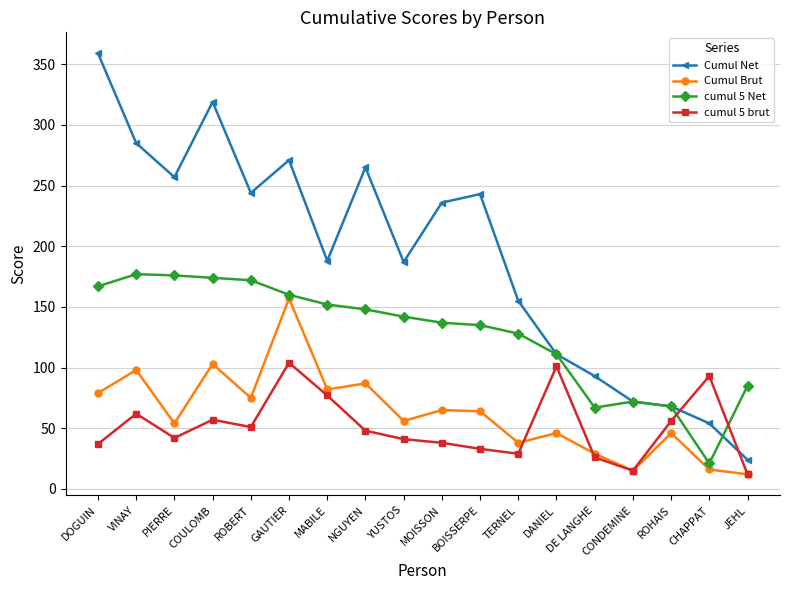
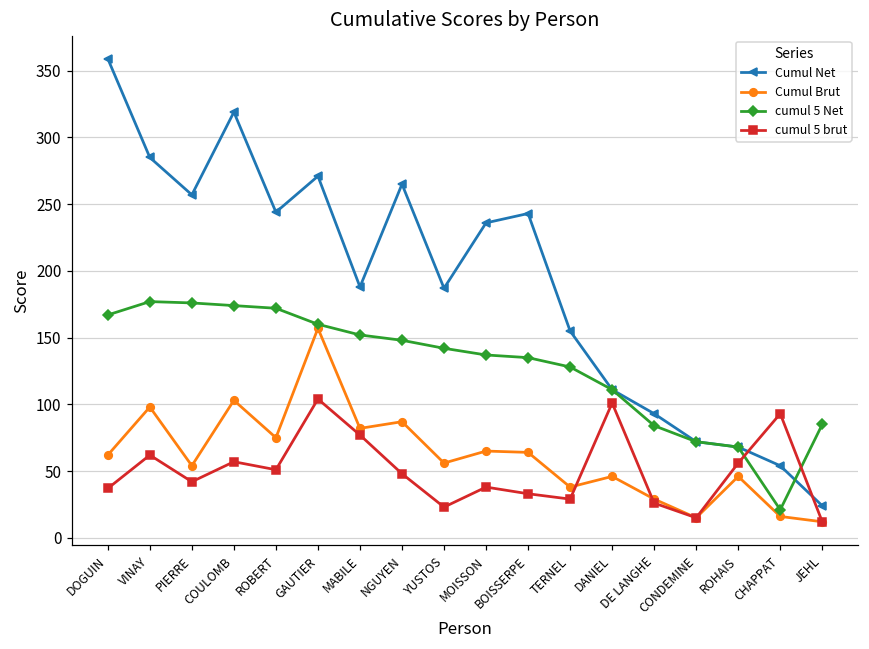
Cumul Brut, DOGUIN: 79 -> 62
cumul 5 brut, YUSTOS: 41 -> 23
cumul 5 Net, DE LANGHE: 67 -> 84
